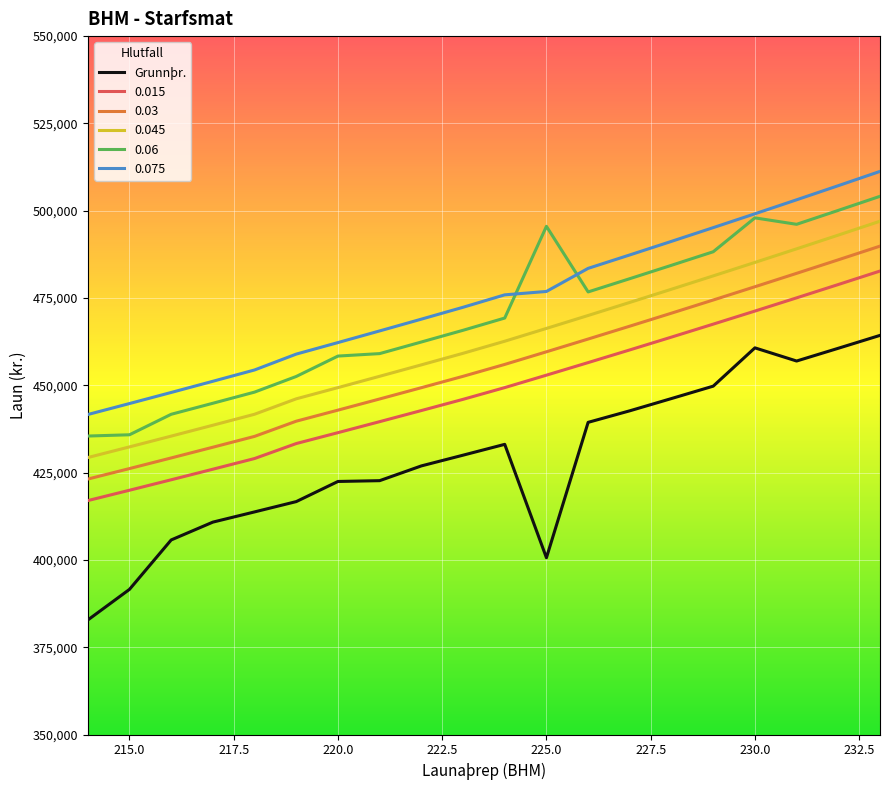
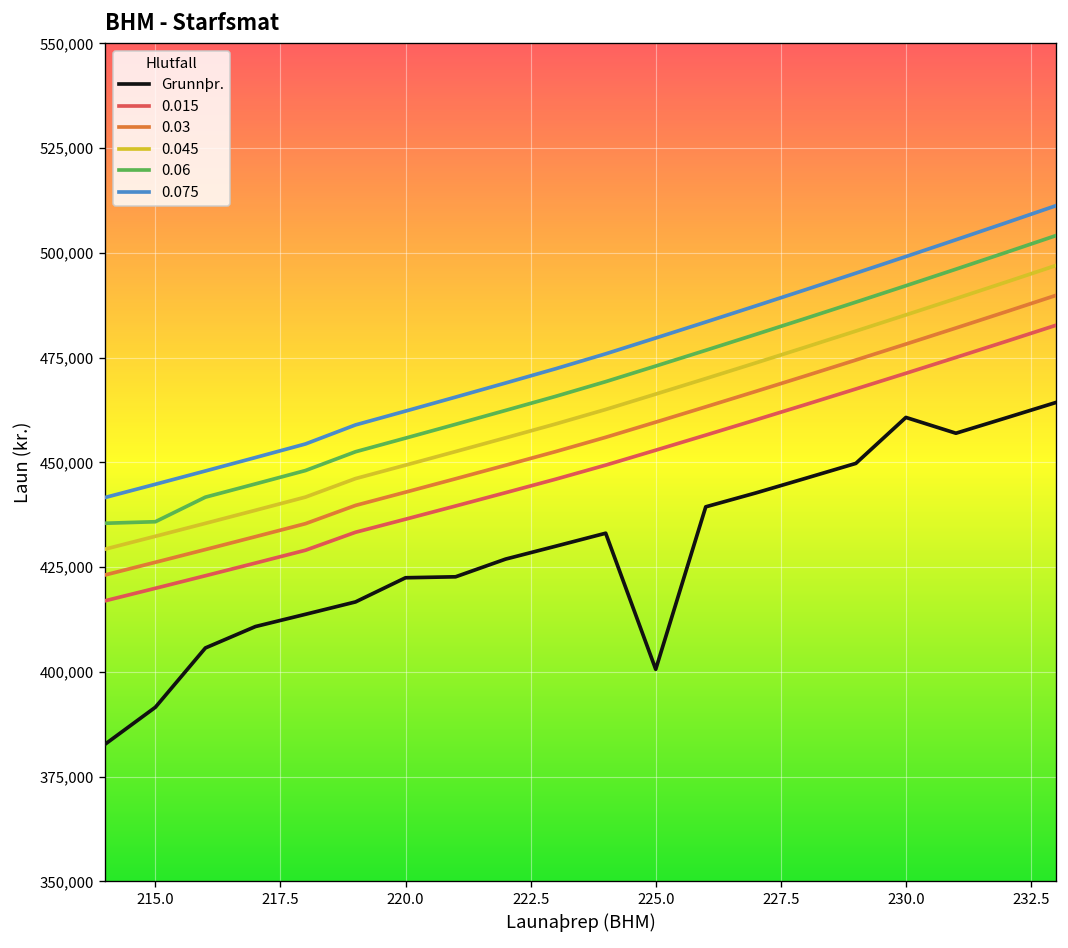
0.06, 220.0: 458,000 -> 456,000
0.06, 225.0: 496,000 -> 473,000
0.075, 225.0: 477,000 -> 480,000
0.06, 230.0: 498,000 -> 492,000
